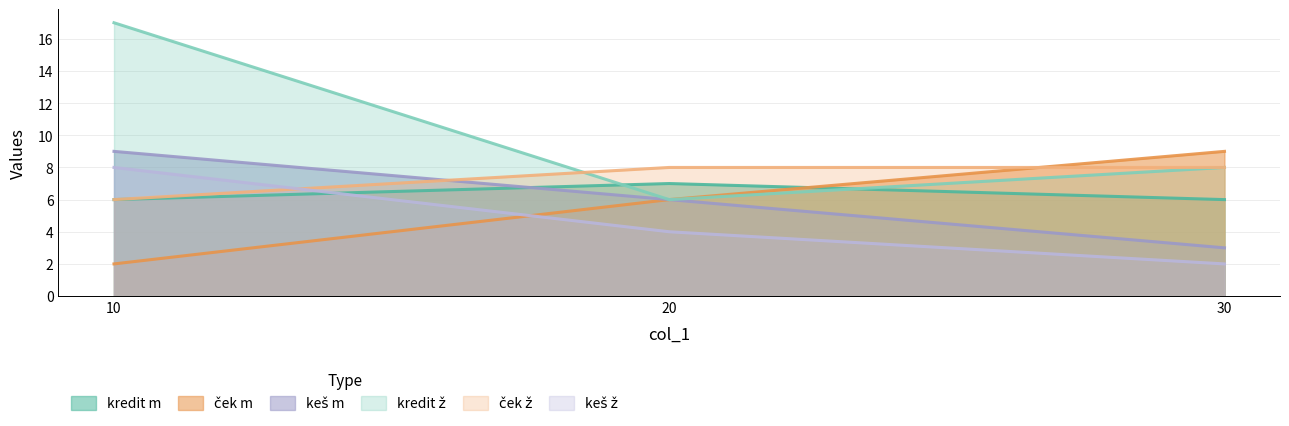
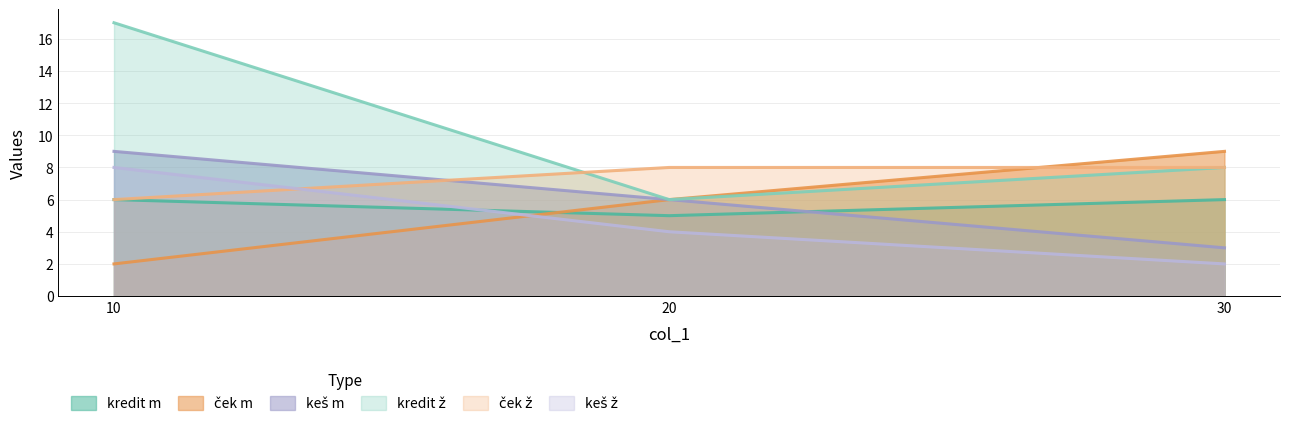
kredit m, 20: 7 -> 5
